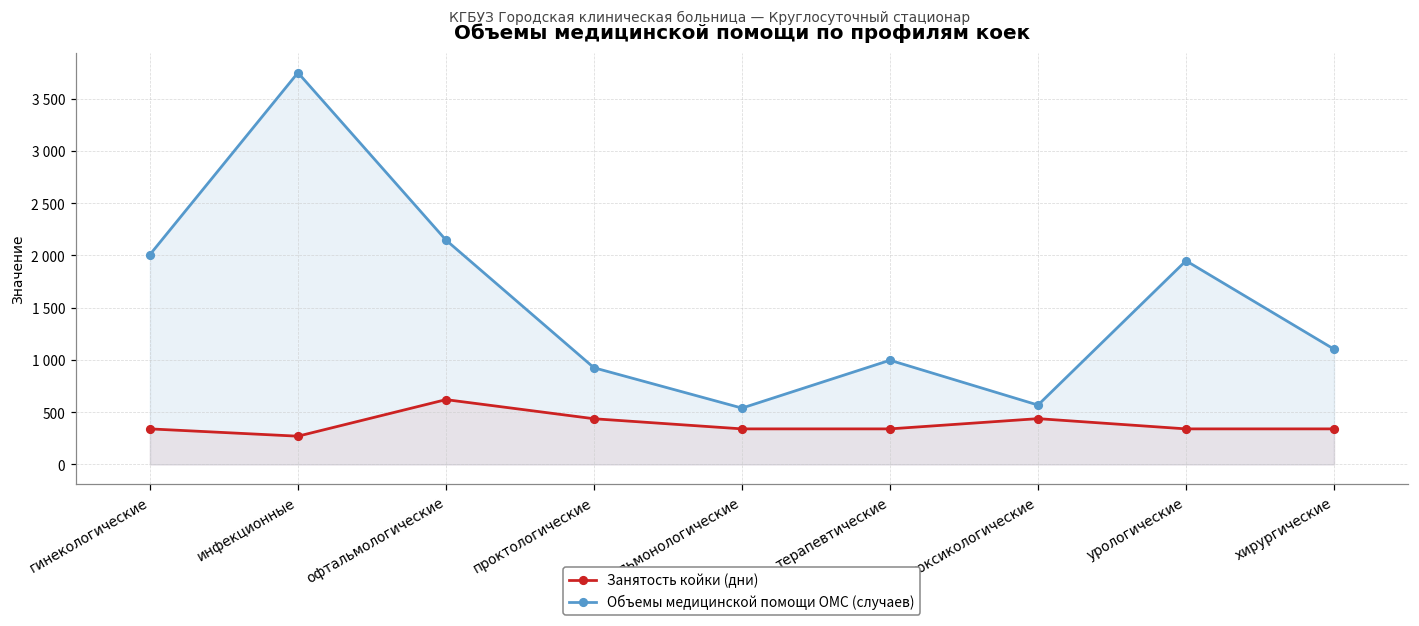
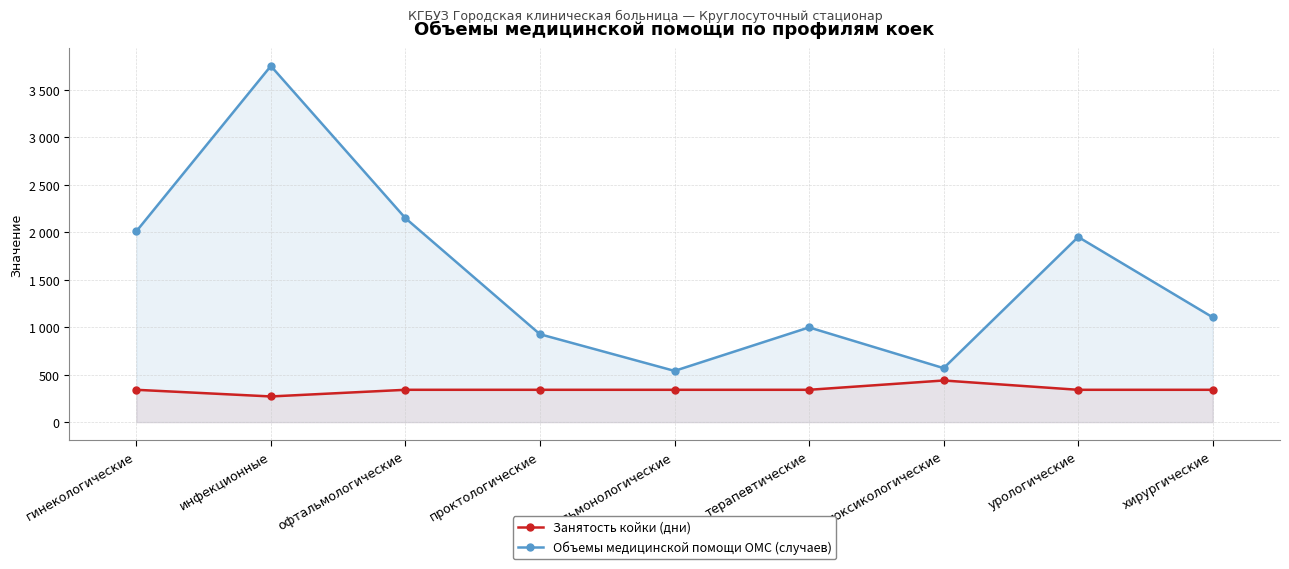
Занятость койки (дни), офтальмологические: 600 -> 300
Занятость койки (дни), проктологические: 400 -> 300
